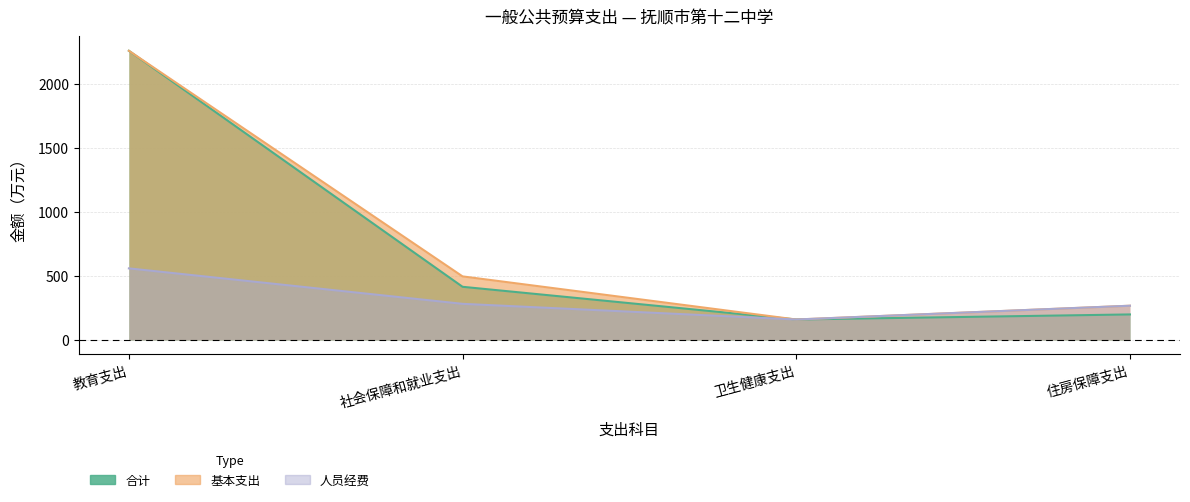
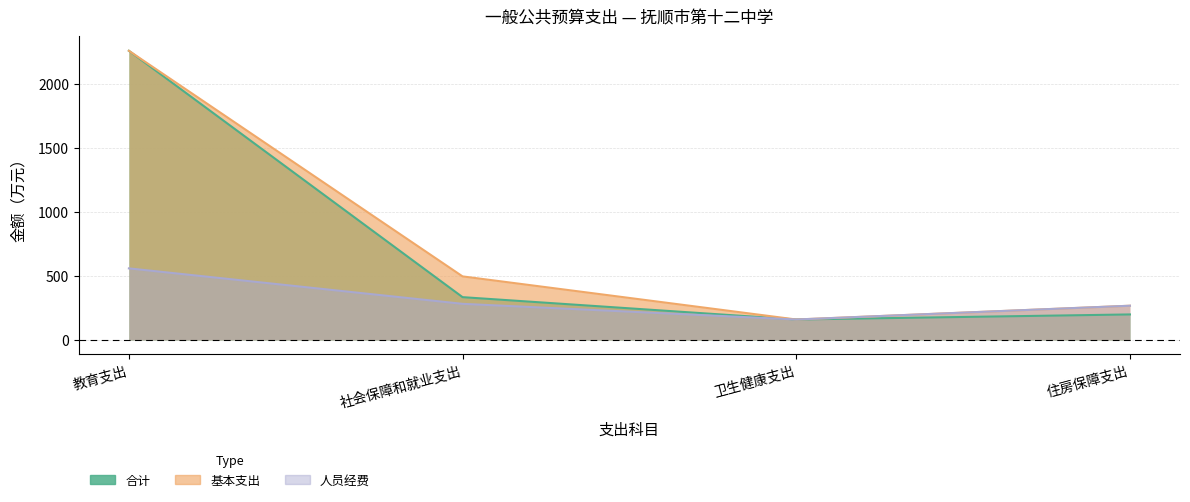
合计, 社会保障和就业支出: 410 -> 330
